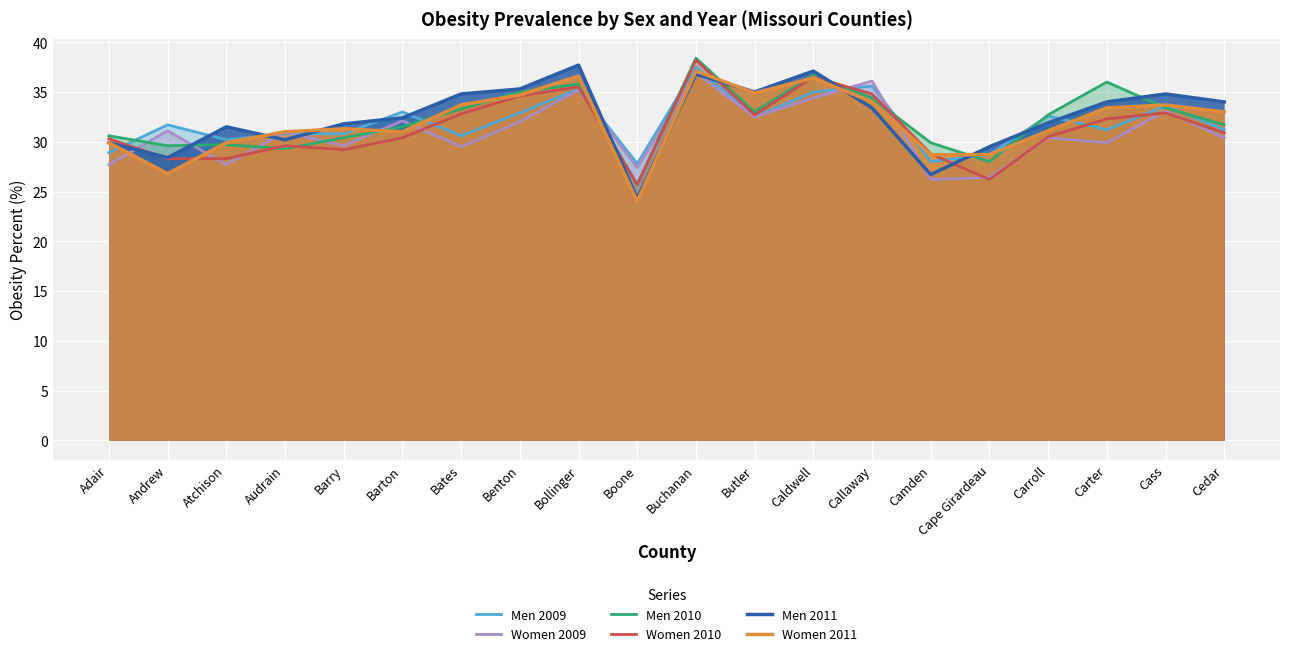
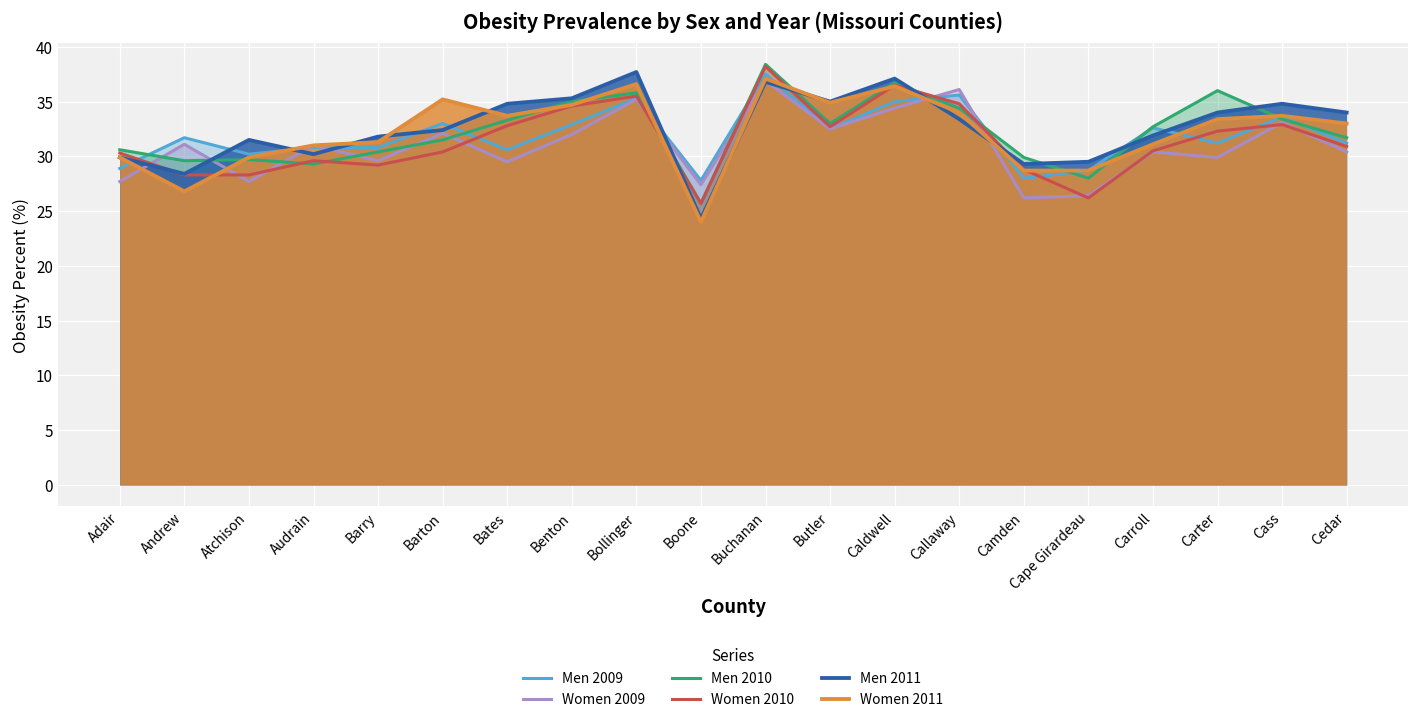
Women 2011, Barton: 31 -> 35
Men 2011, Camden: 27 -> 29
